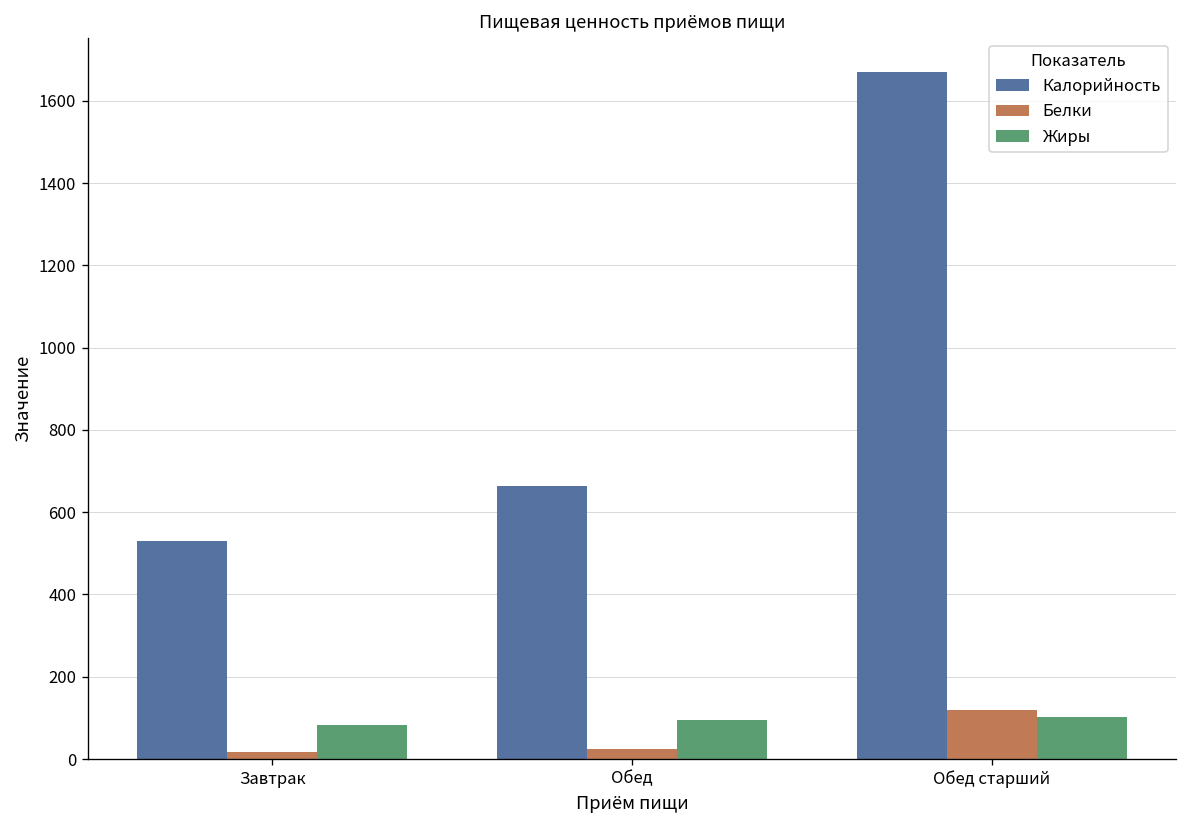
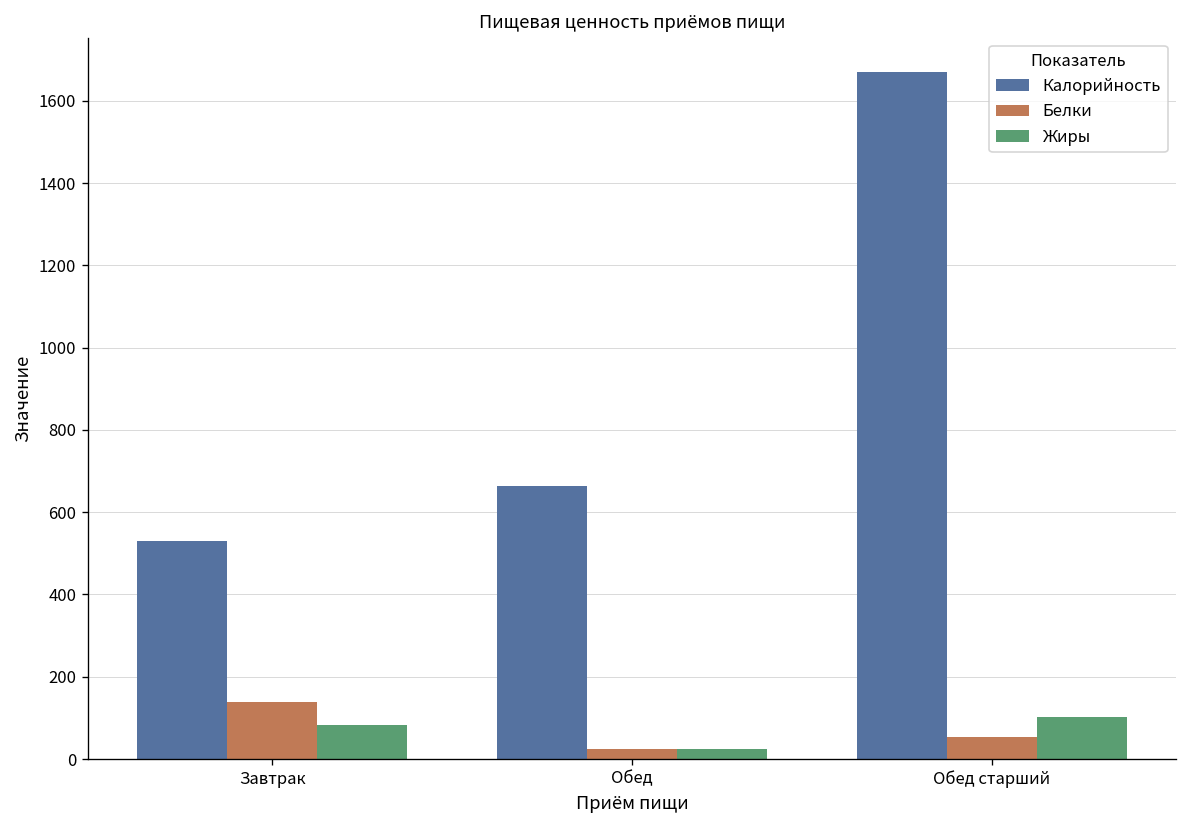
Белки, Завтрак: 20 -> 140
Жиры, Обед: 90 -> 20
Белки, Обед старший: 120 -> 50
